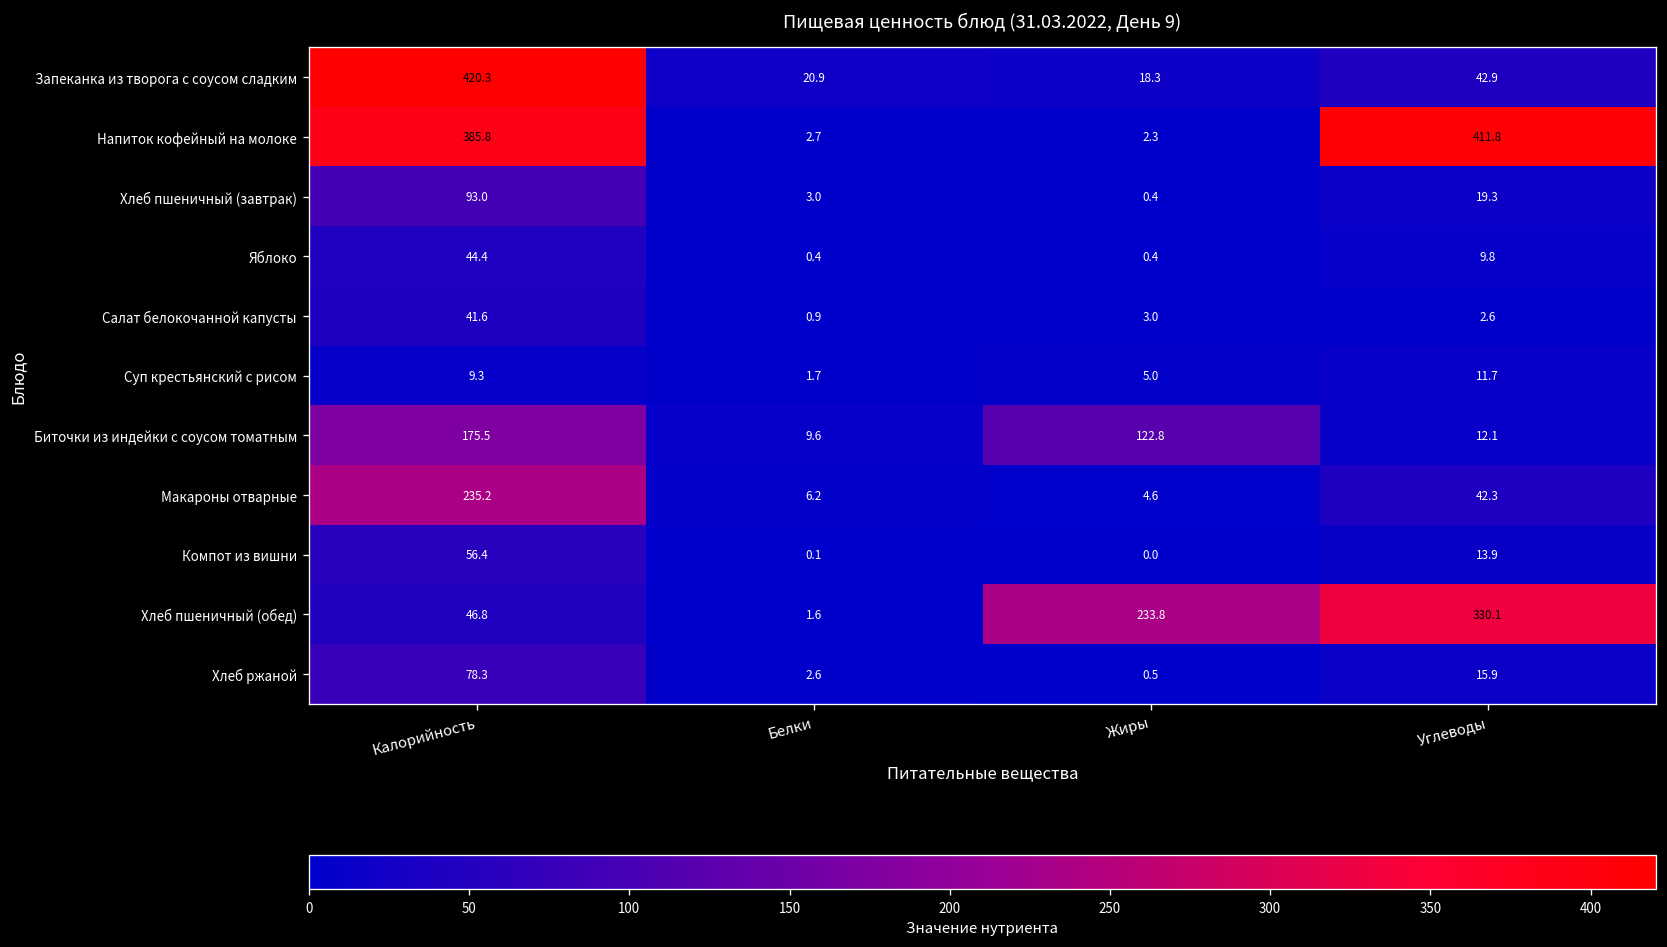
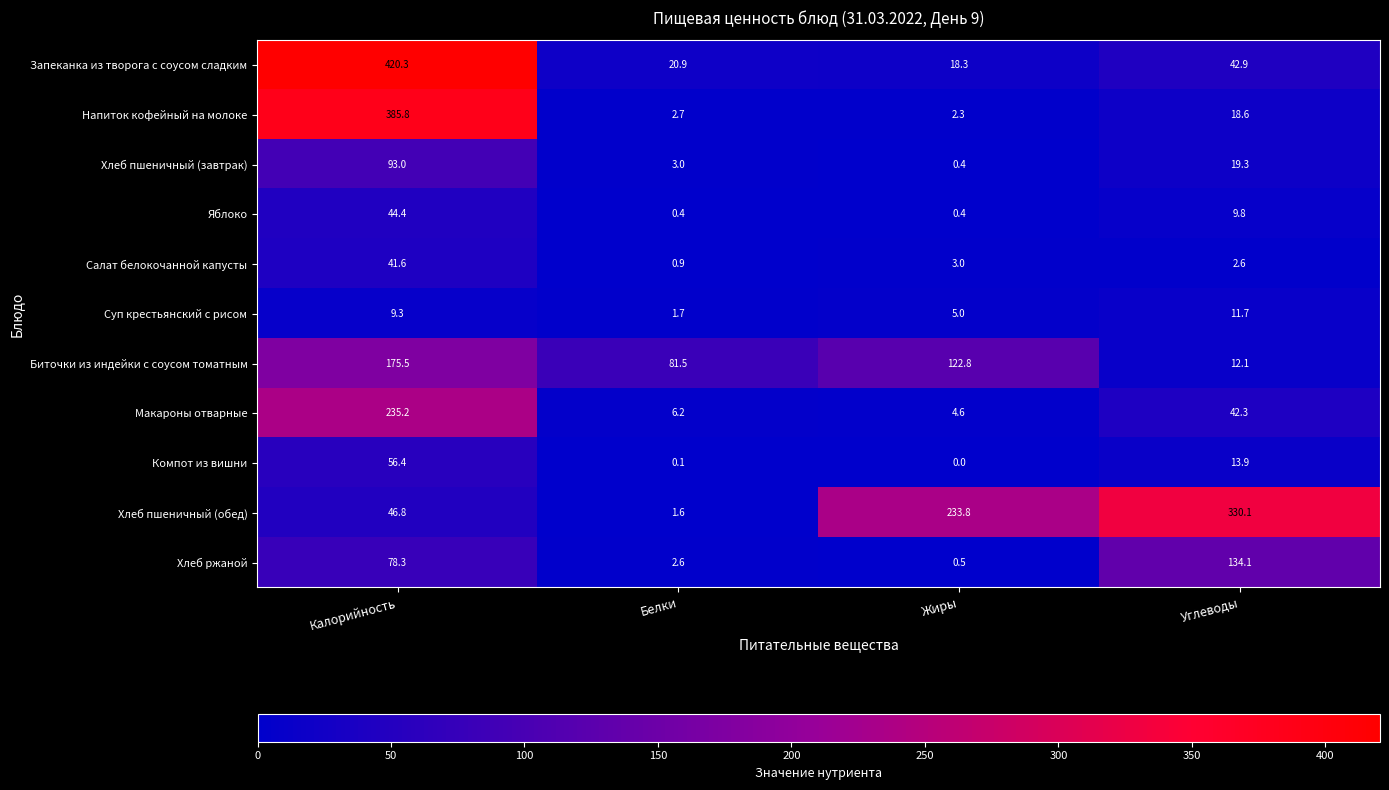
Напиток кофейный на молоке, Углеводы: 411.8 -> 18.6
Биточки из индейки с соусом томатным, Белки: 9.6 -> 81.5
Хлеб ржаной, Углеводы: 15.9 -> 134.1
